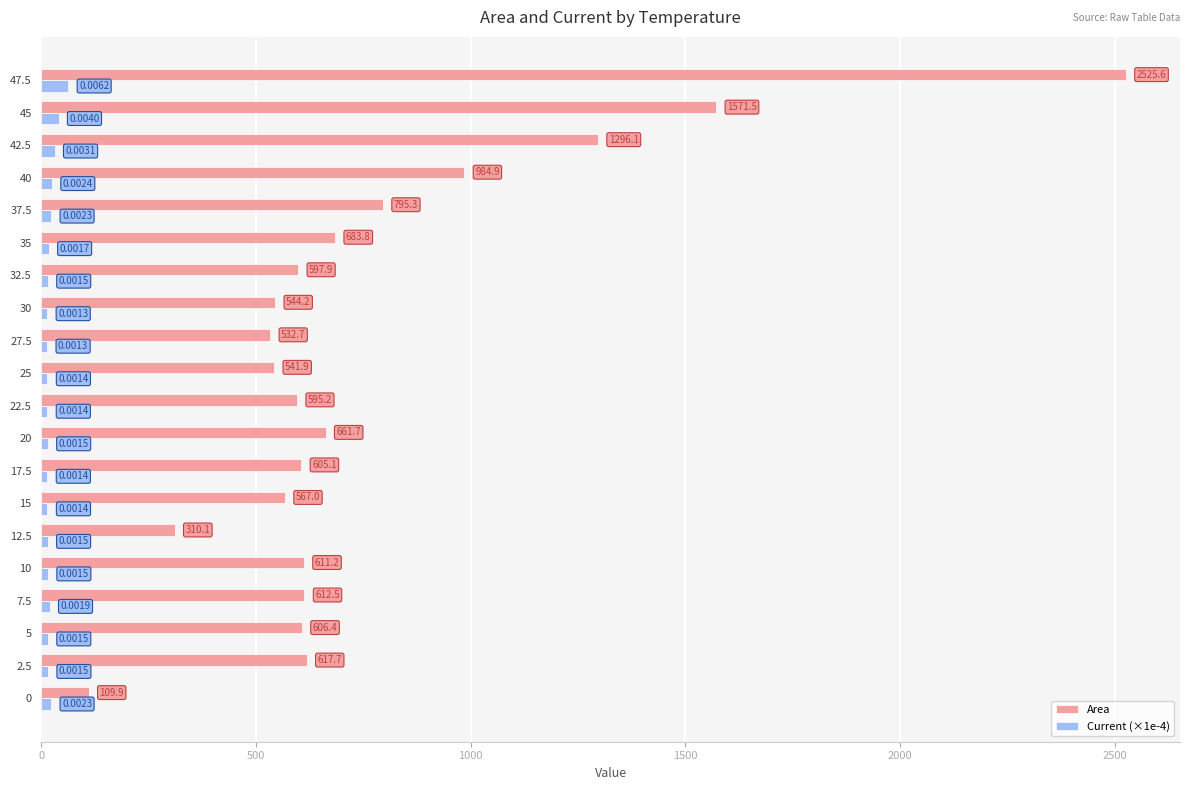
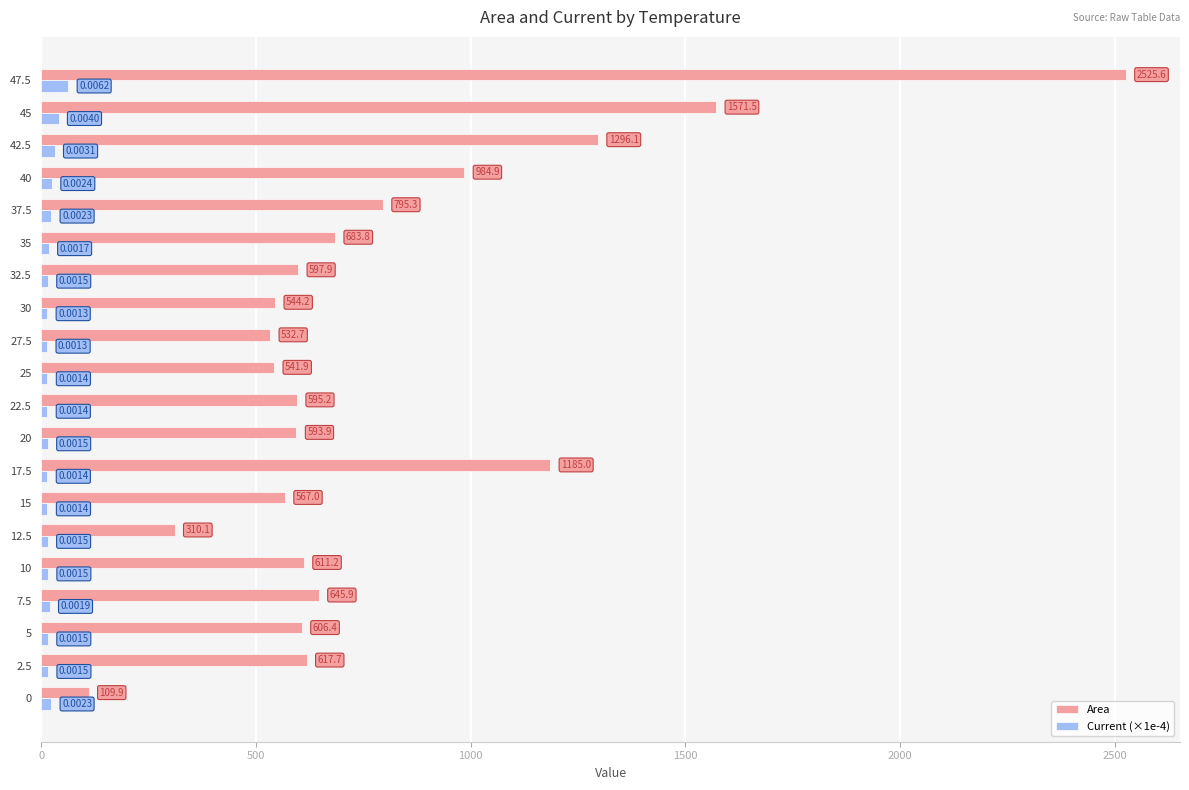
Area, 20: 661.7 -> 593.9
Area, 17.5: 605.1 -> 1185.0
Area, 7.5: 612.5 -> 645.9
